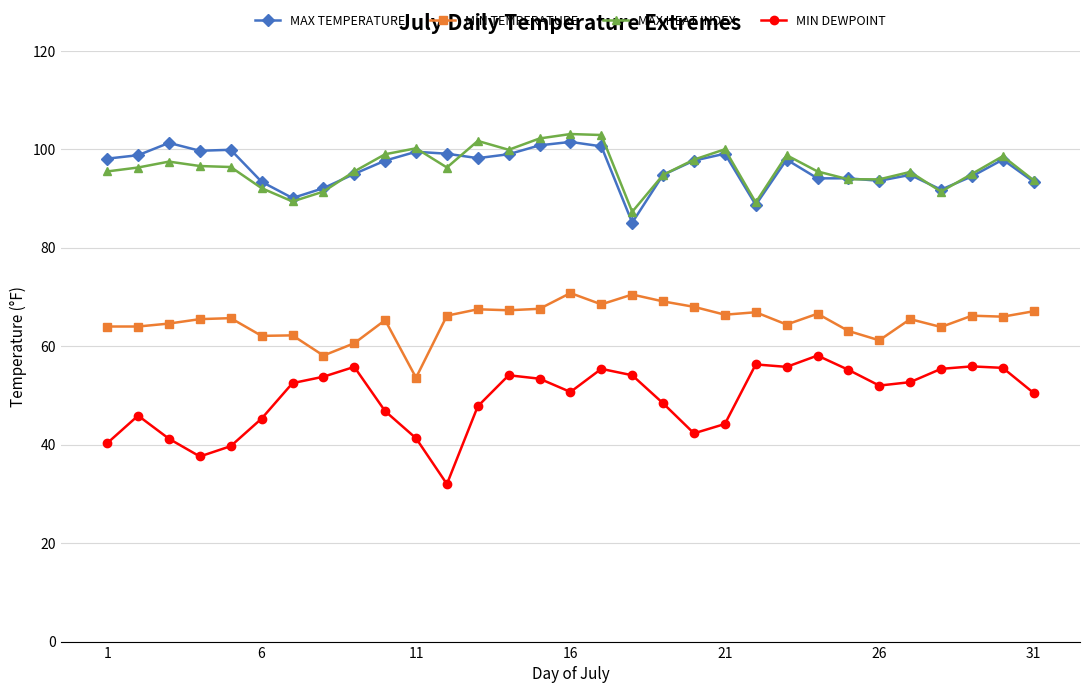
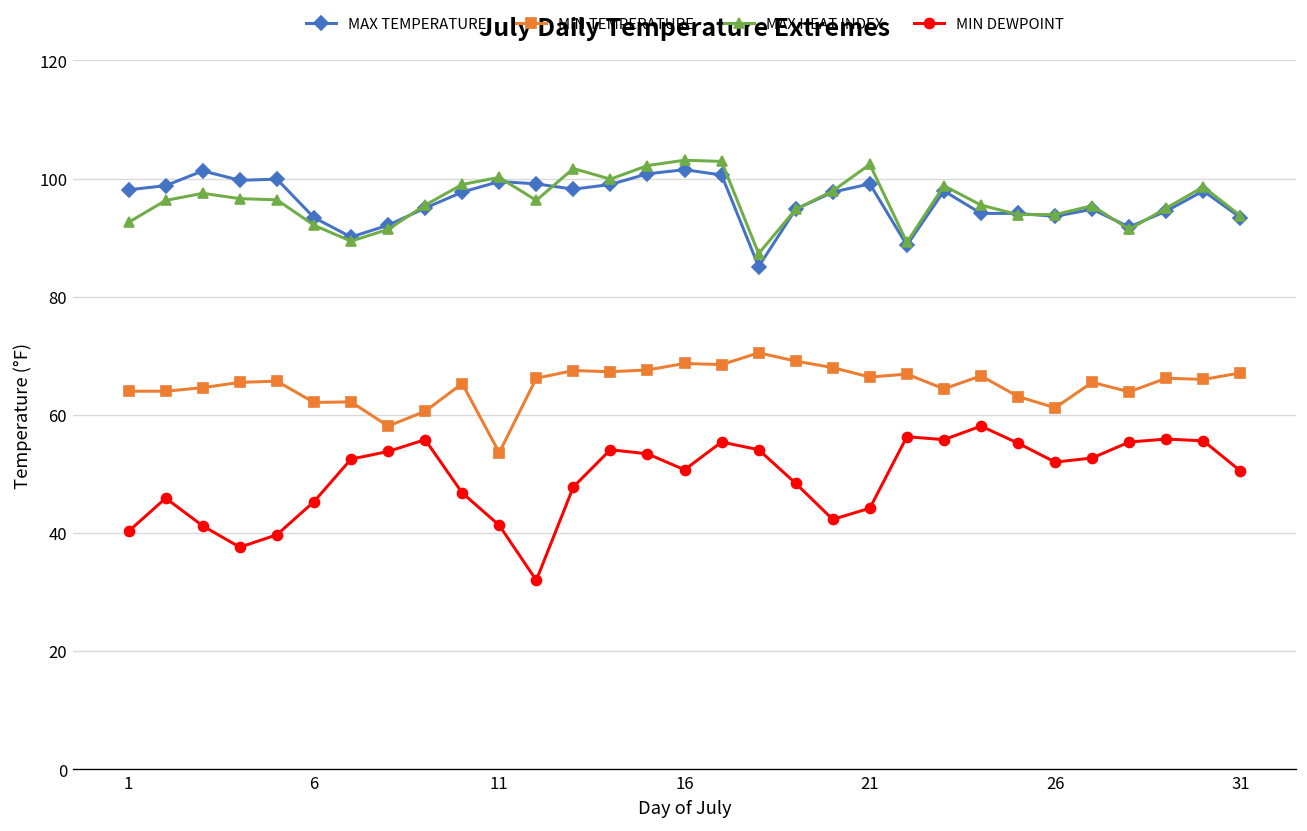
MAX HEAT INDEX, 1: 96 -> 93
MIN TEMPERATURE, 16: 71 -> 69
MAX HEAT INDEX, 21: 100 -> 102
